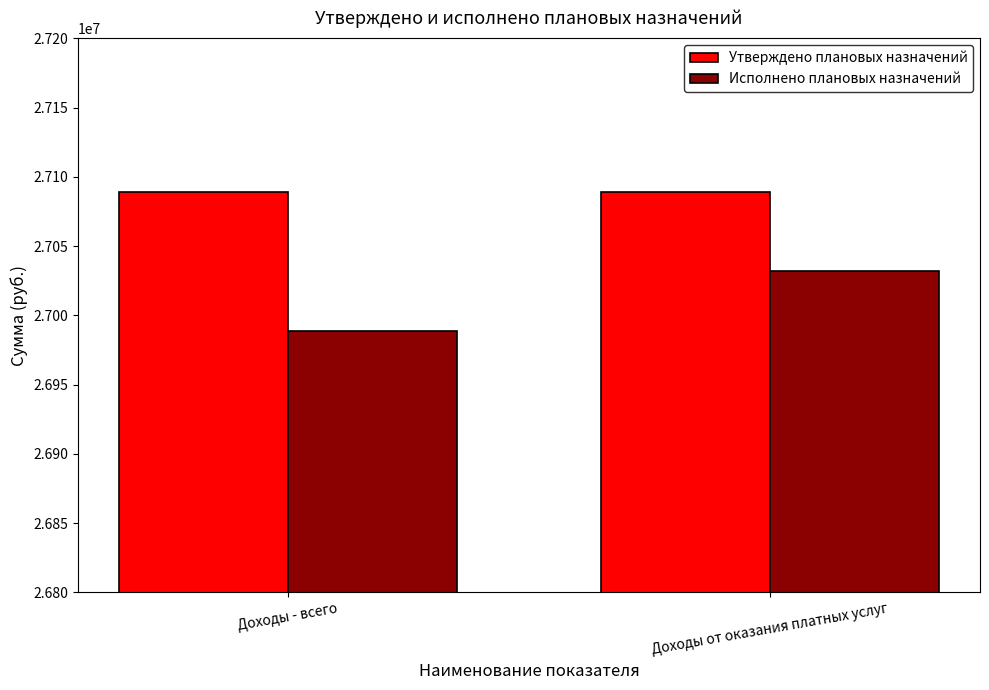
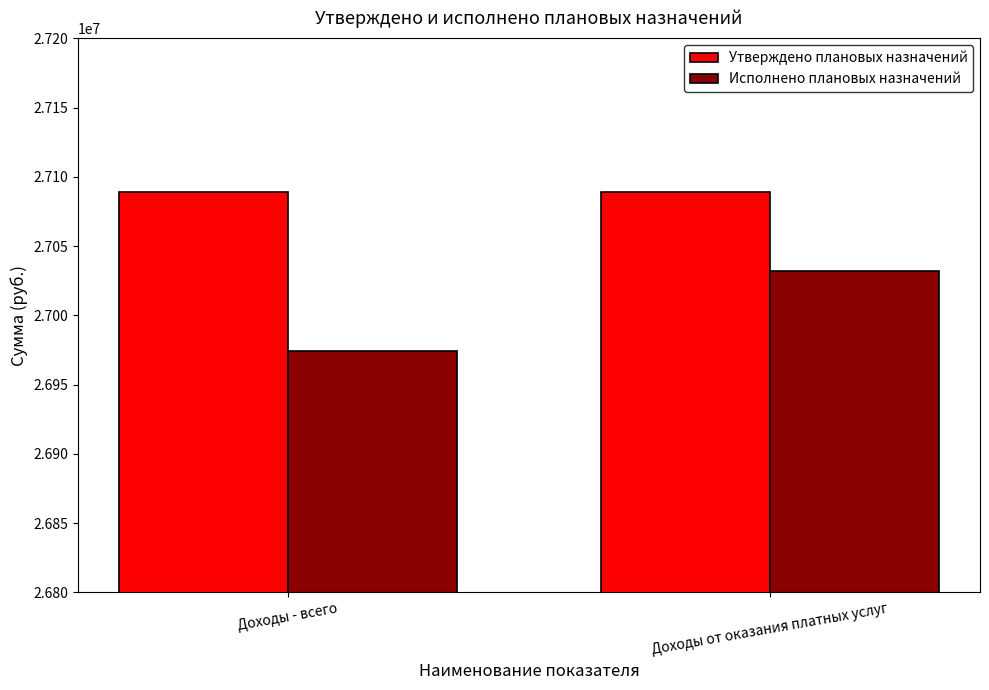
Исполнено плановых назначений, Доходы - всего: 26989000 -> 26974000
